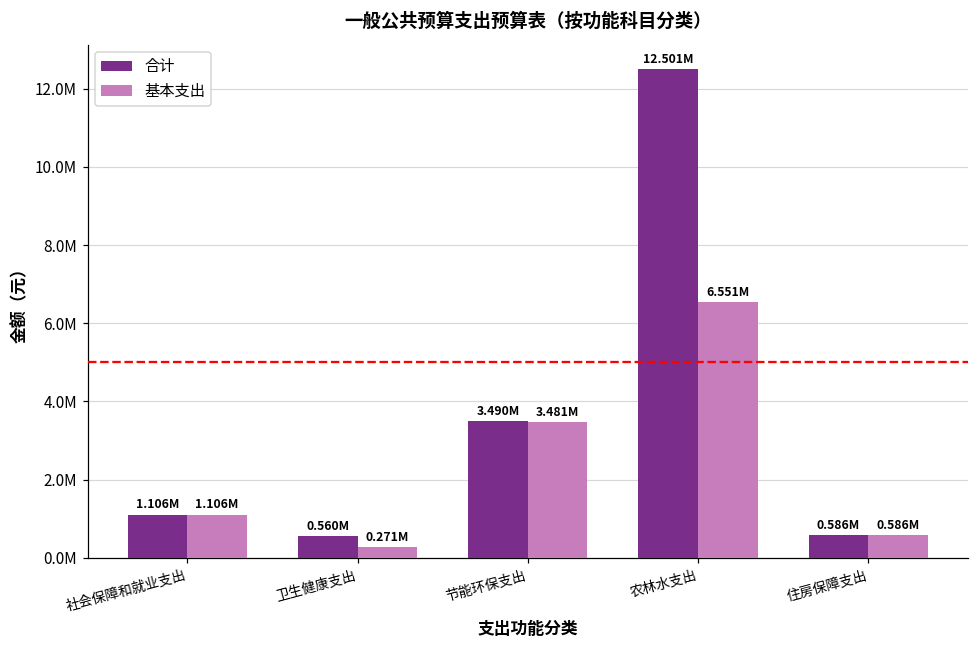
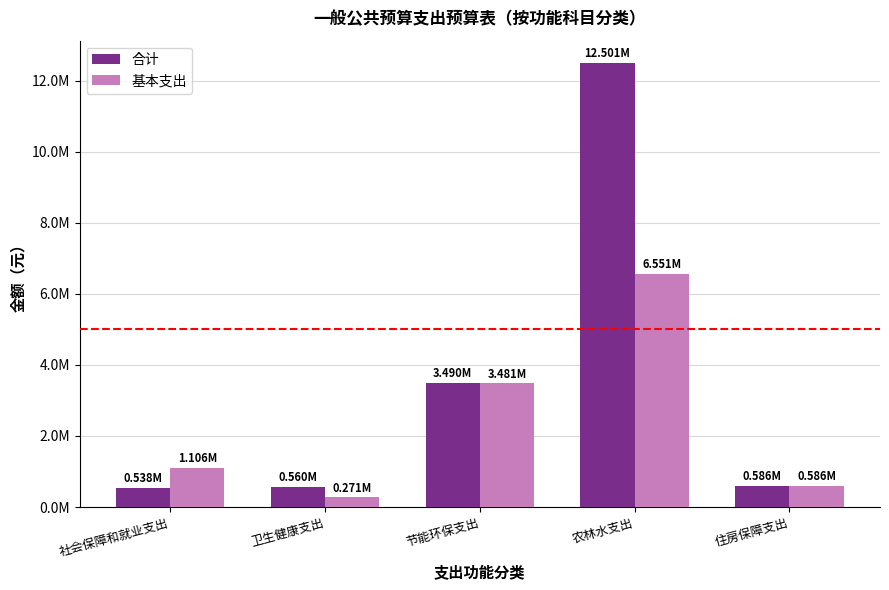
合计, 社会保障和就业支出: 1.106M -> 0.538M
